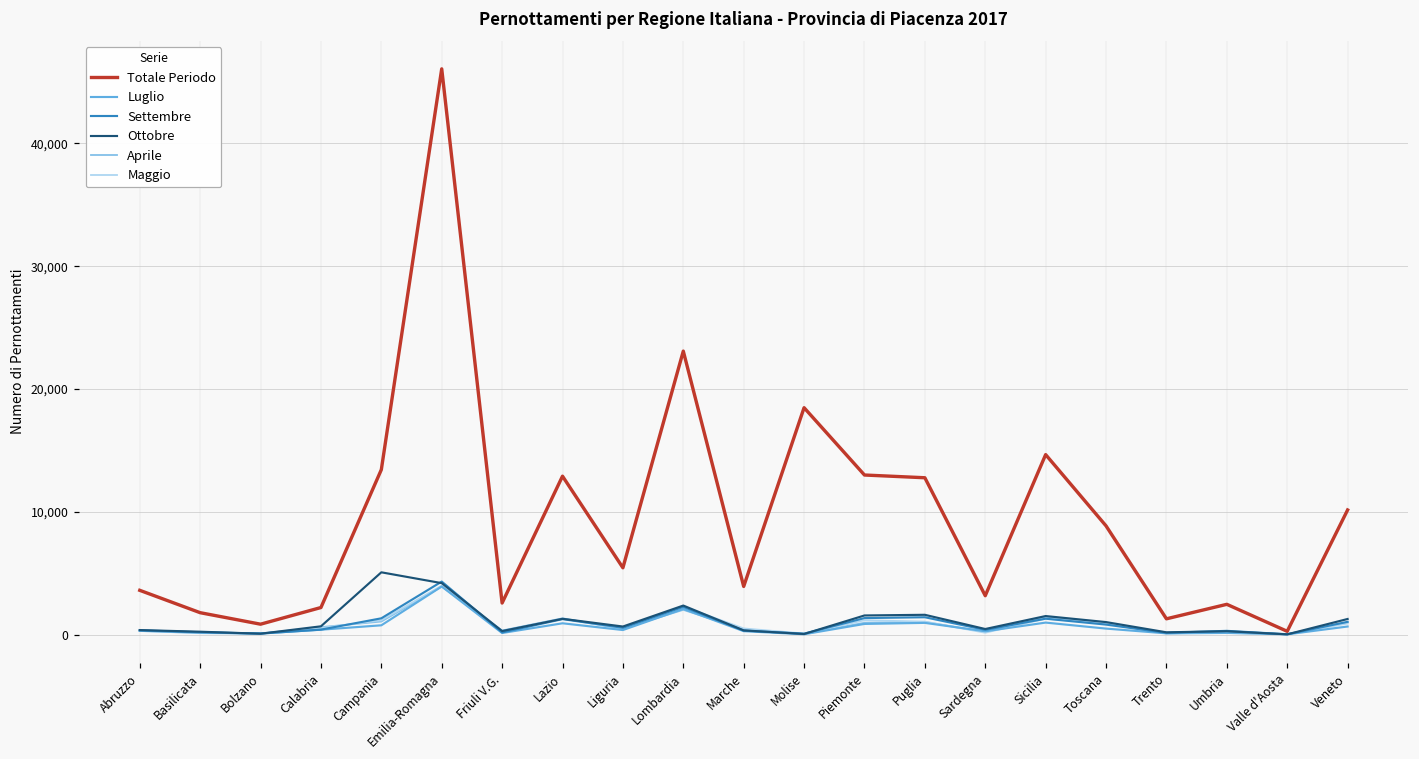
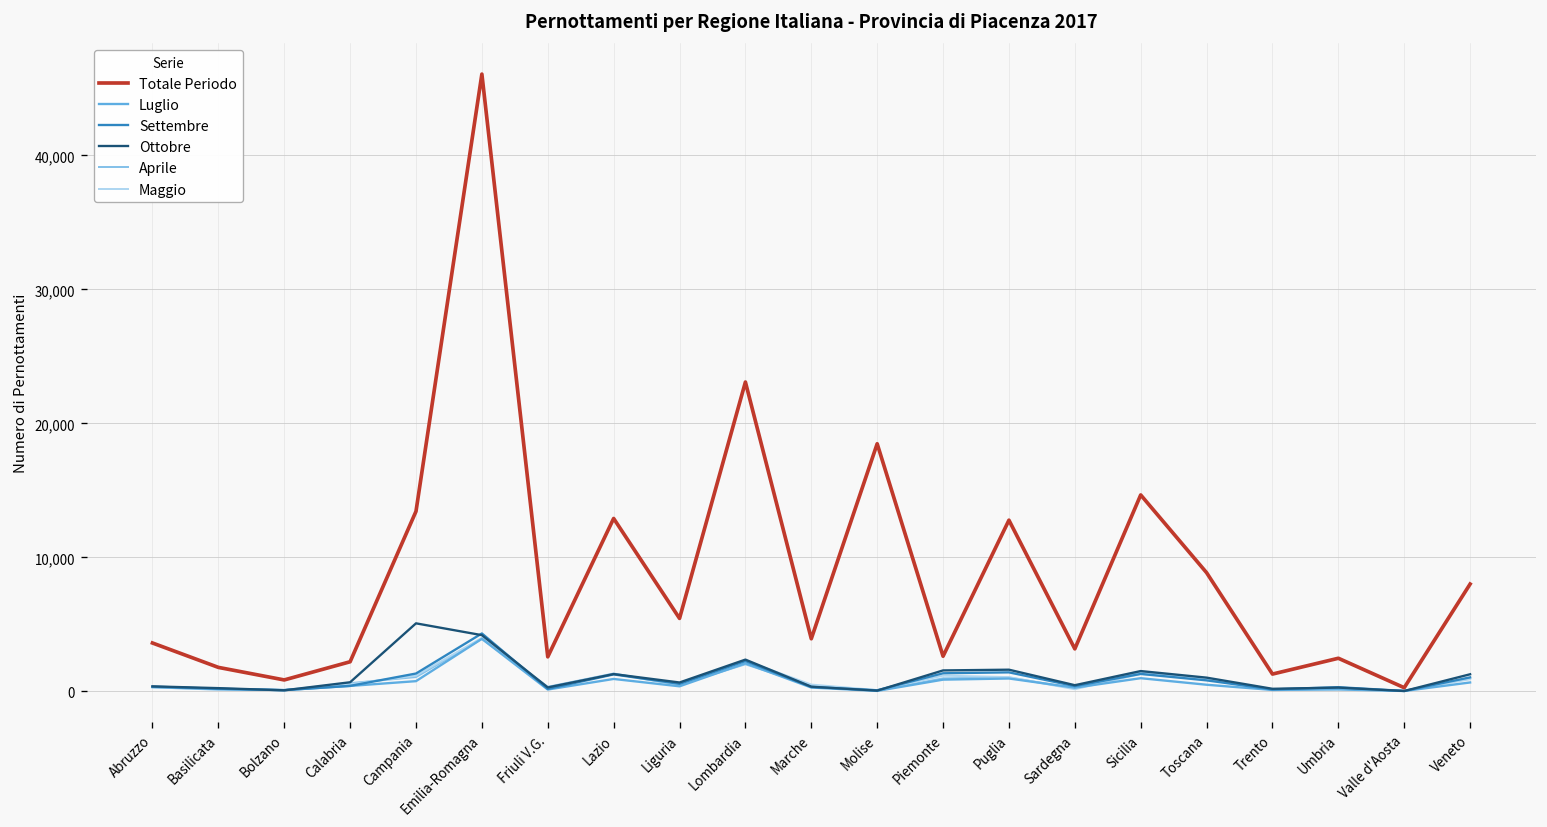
Totale Periodo, Piemonte: 13,000 -> 2,600
Totale Periodo, Veneto: 10,200 -> 8,000
